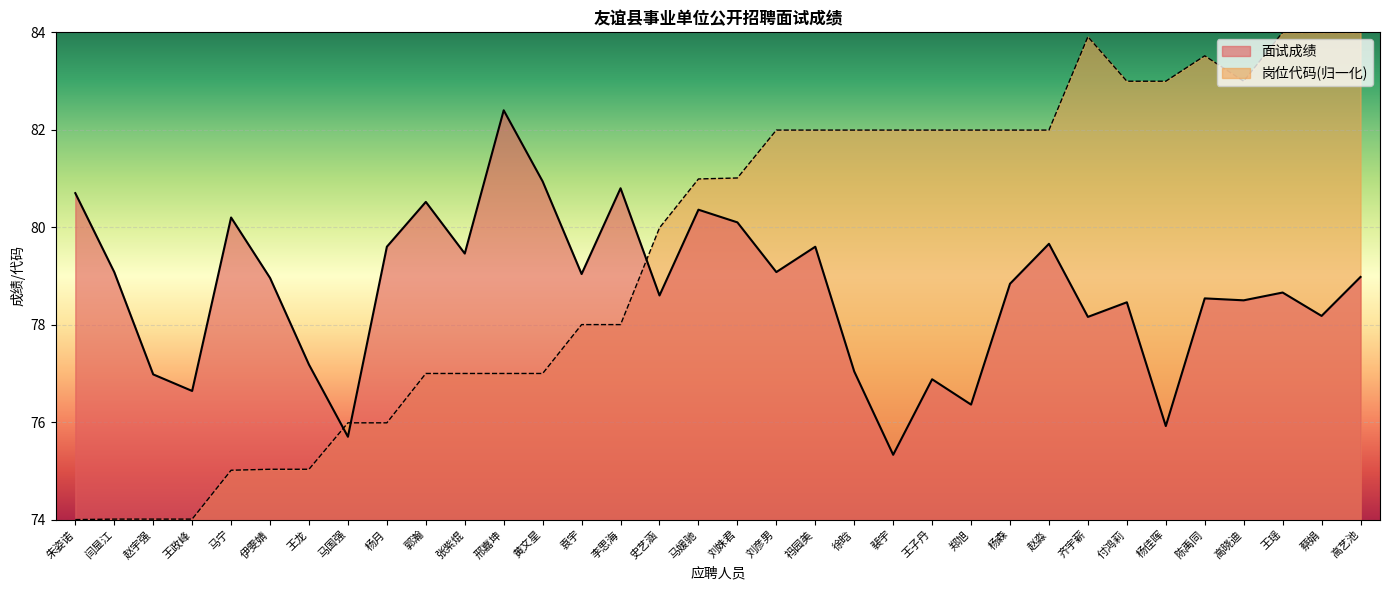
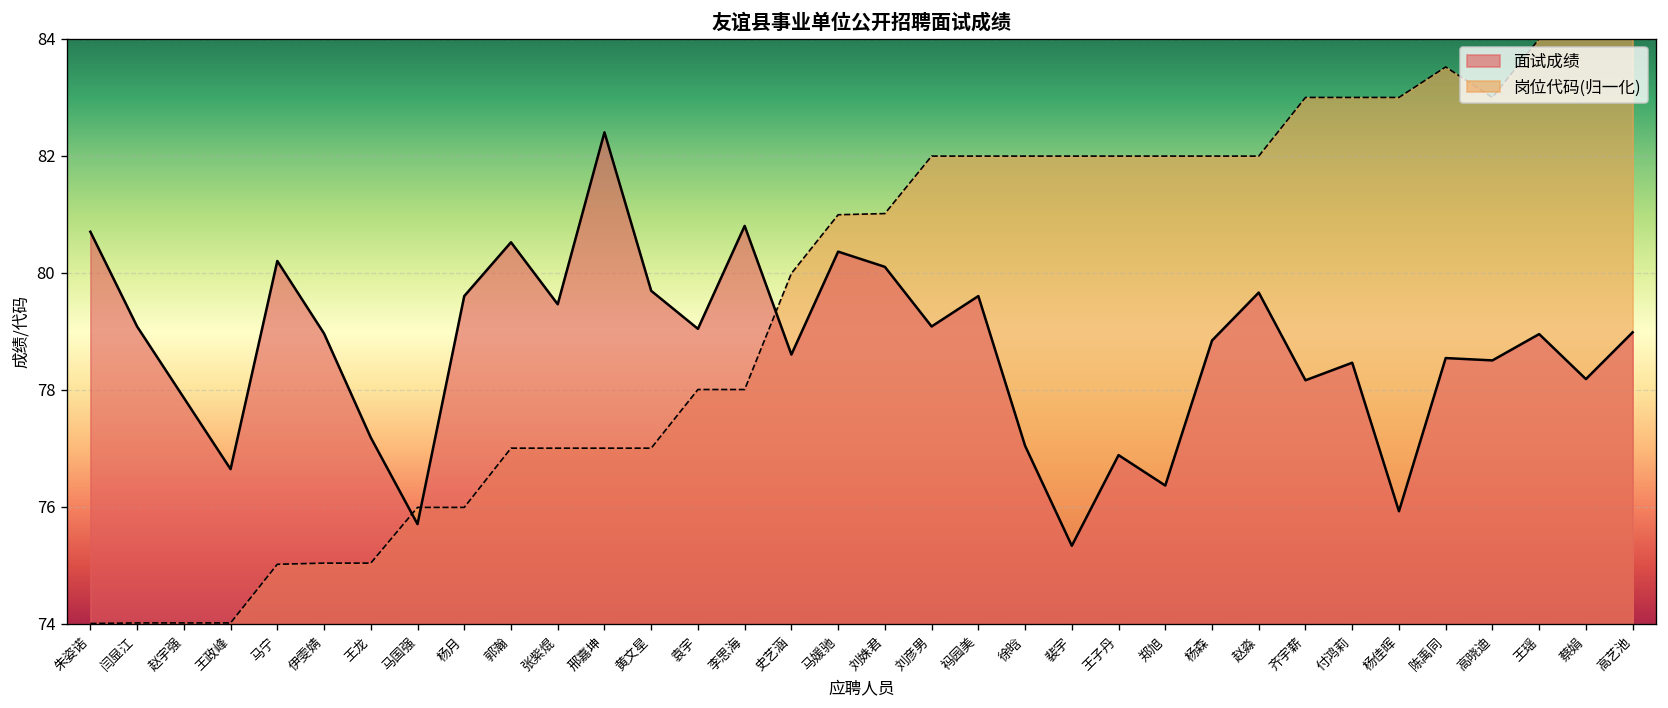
面试成绩, 赵宇强: 77.0 -> 77.9
面试成绩, 黄文星: 80.9 -> 79.7
岗位代码(归一化), 齐宇薪: 83.9 -> 83.0
面试成绩, 王瑶: 78.7 -> 79.0
